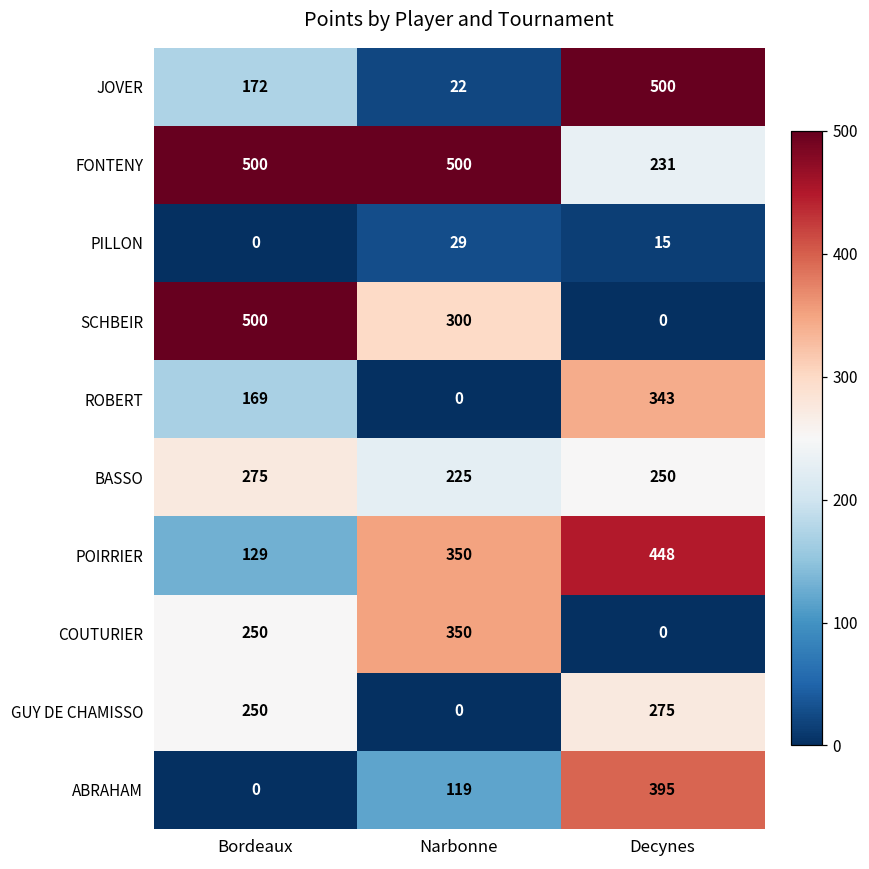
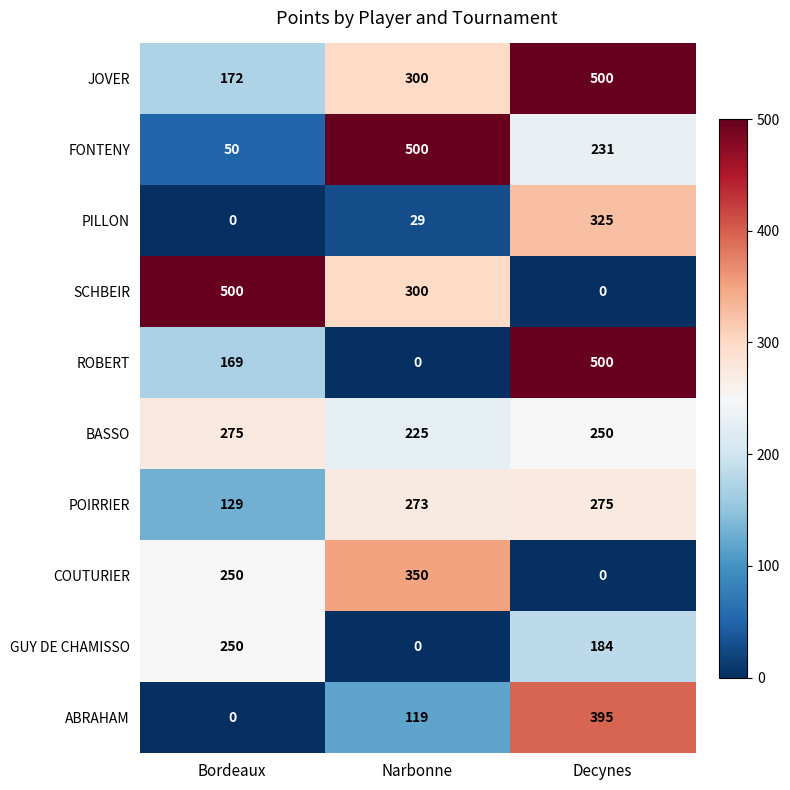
JOVER, Narbonne: 22 -> 300
FONTENY, Bordeaux: 500 -> 50
PILLON, Decynes: 15 -> 325
ROBERT, Decynes: 343 -> 500
POIRRIER, Narbonne: 350 -> 273
POIRRIER, Decynes: 448 -> 275
GUY DE CHAMISSO, Decynes: 275 -> 184
